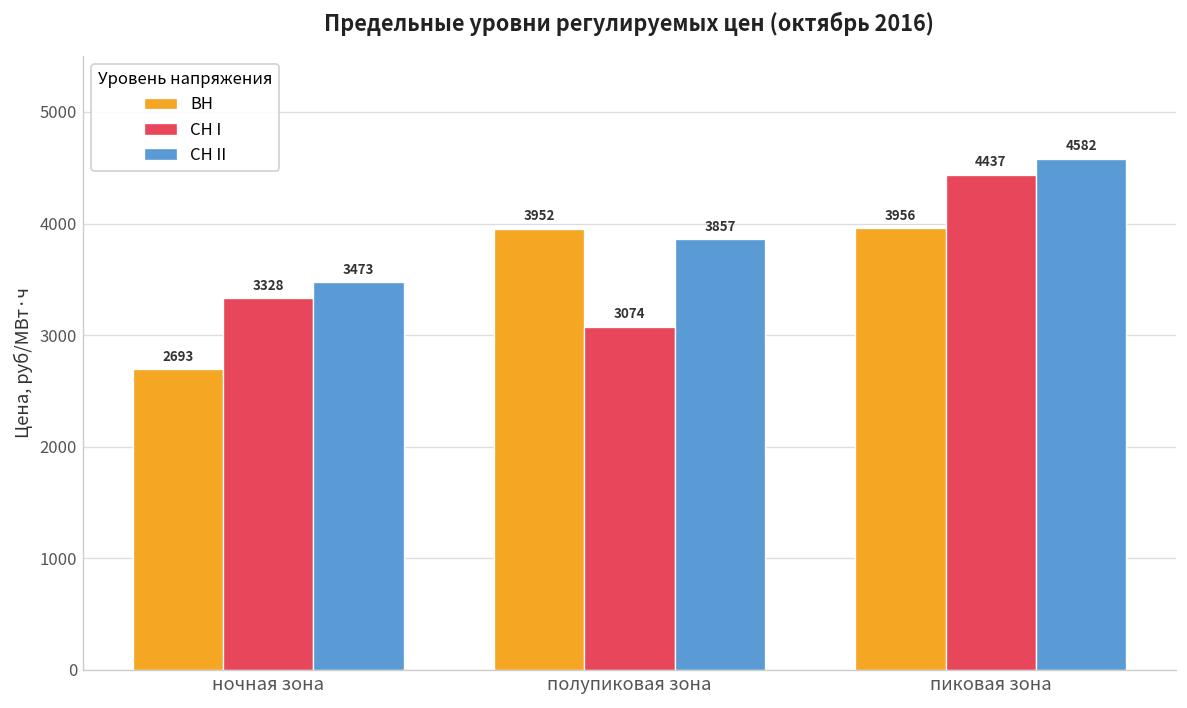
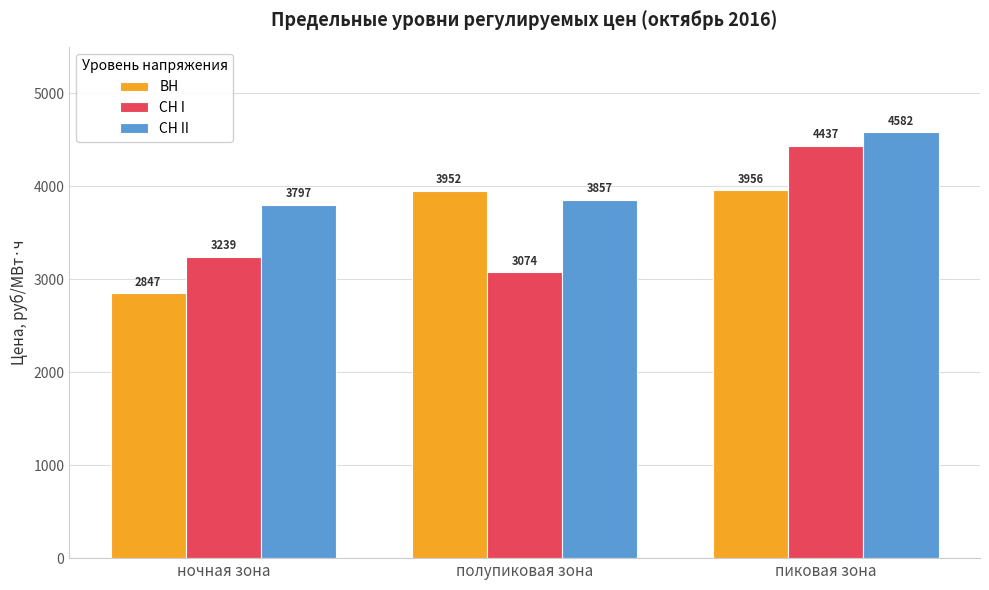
ВН, ночная зона: 2693 -> 2847
СН I, ночная зона: 3328 -> 3239
СН II, ночная зона: 3473 -> 3797
